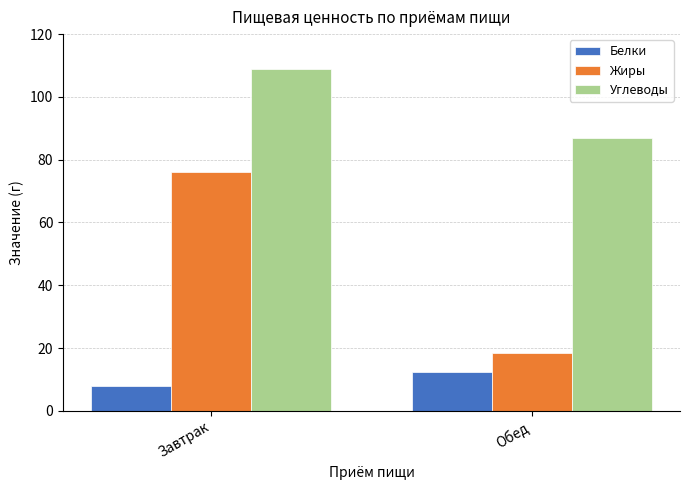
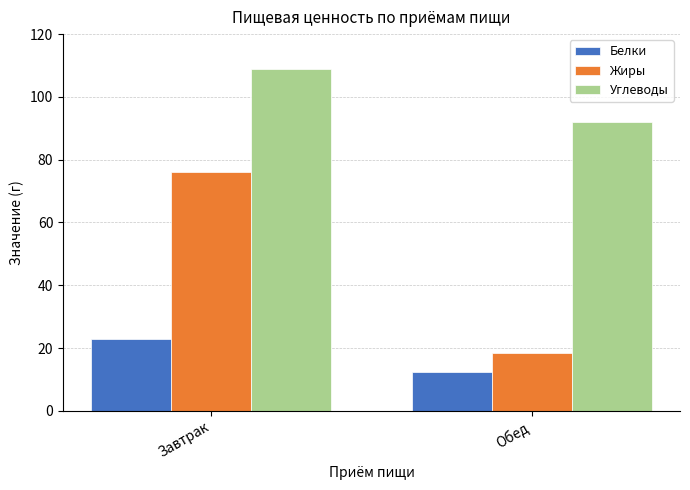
Белки, Завтрак: 8 -> 23
Углеводы, Обед: 87 -> 92
